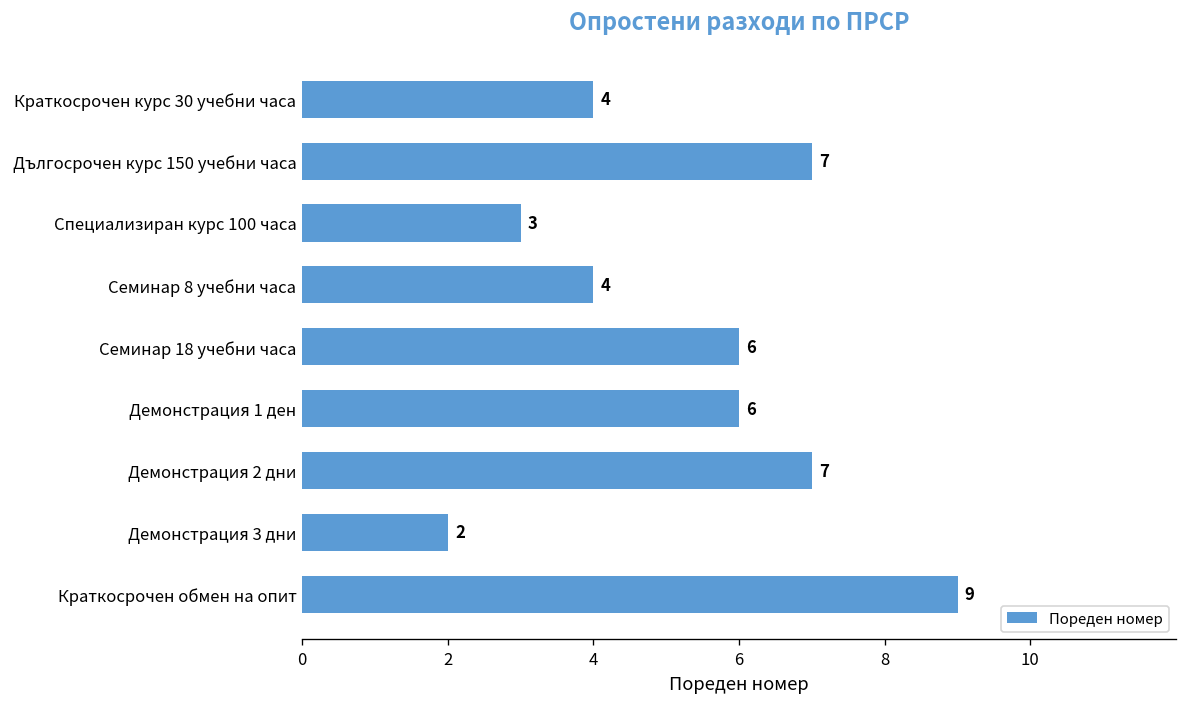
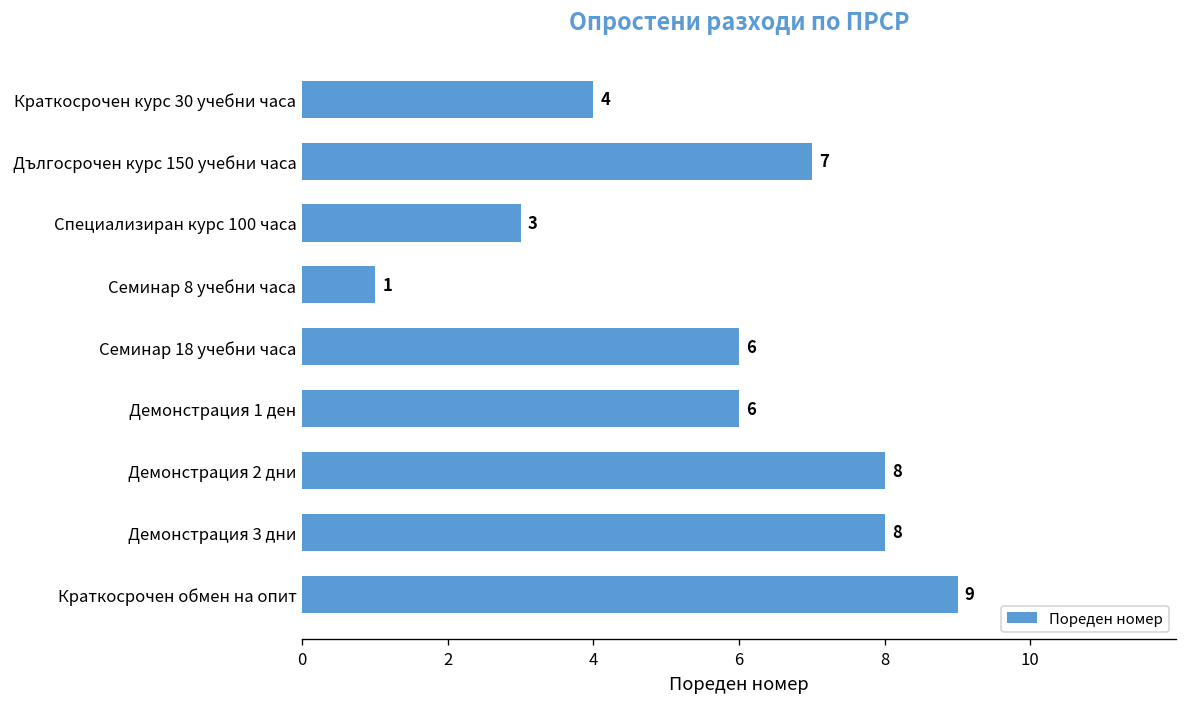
Семинар 8 учебни часа: 4 -> 1
Демонстрация 2 дни: 7 -> 8
Демонстрация 3 дни: 2 -> 8
